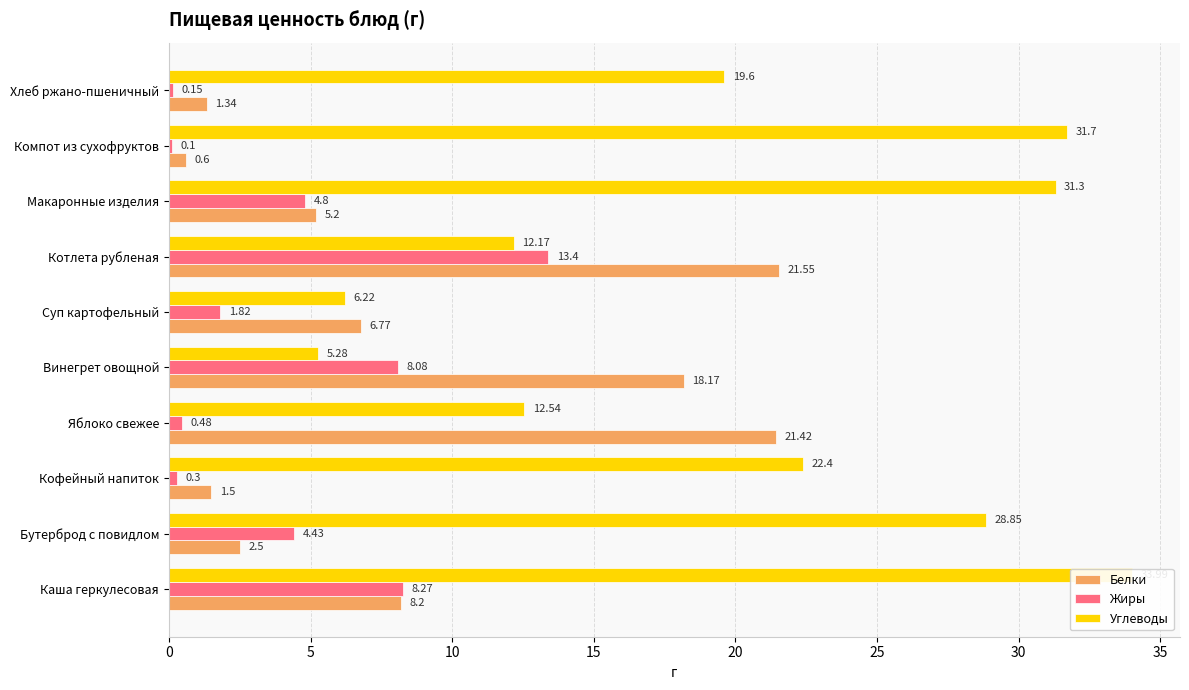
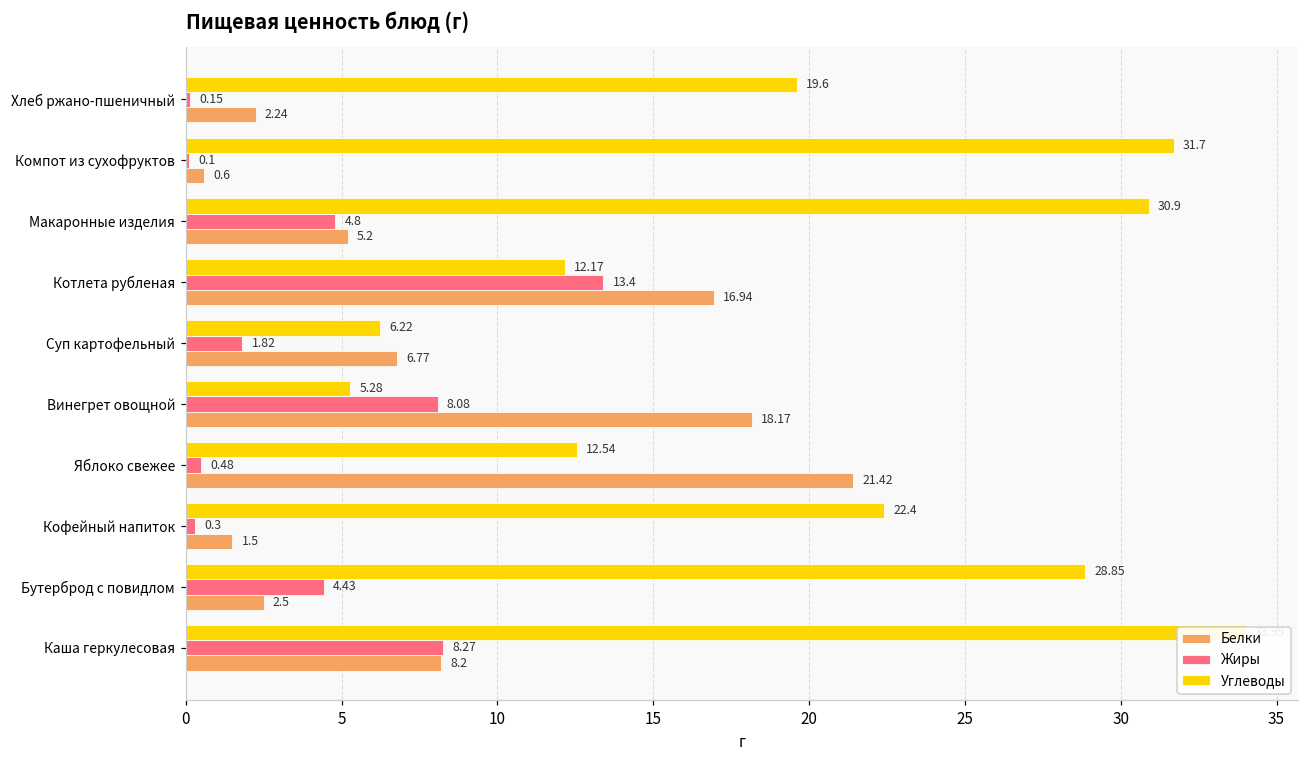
Белки, Хлеб ржано-пшеничный: 1.34 -> 2.24
Углеводы, Макаронные изделия: 31.3 -> 30.9
Белки, Котлета рубленая: 21.55 -> 16.94
